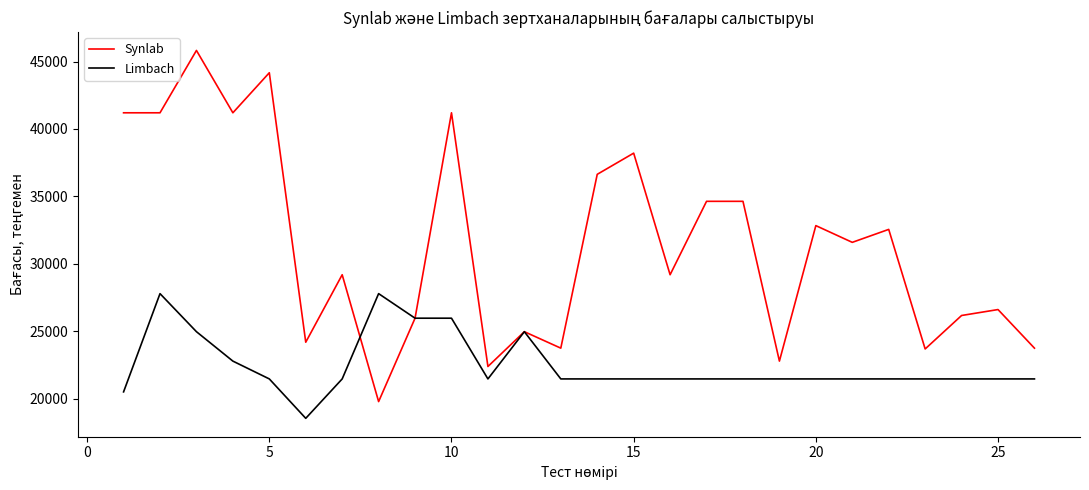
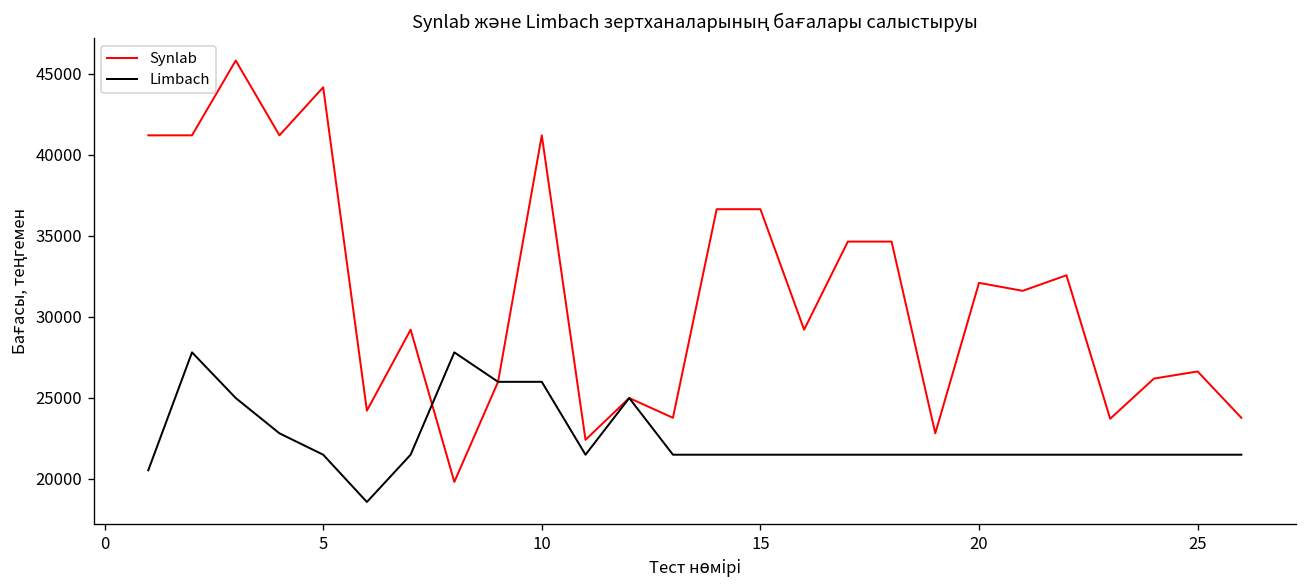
Synlab, 15: 38200 -> 36600
Synlab, 20: 32800 -> 32100
